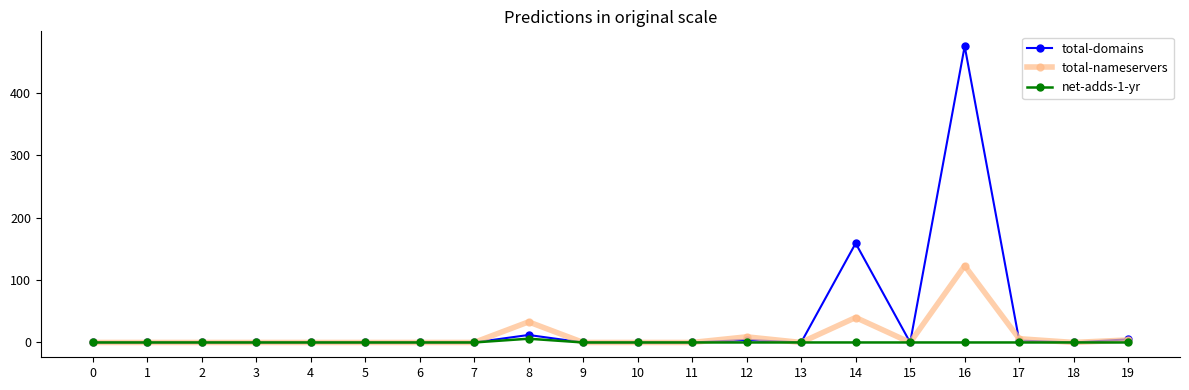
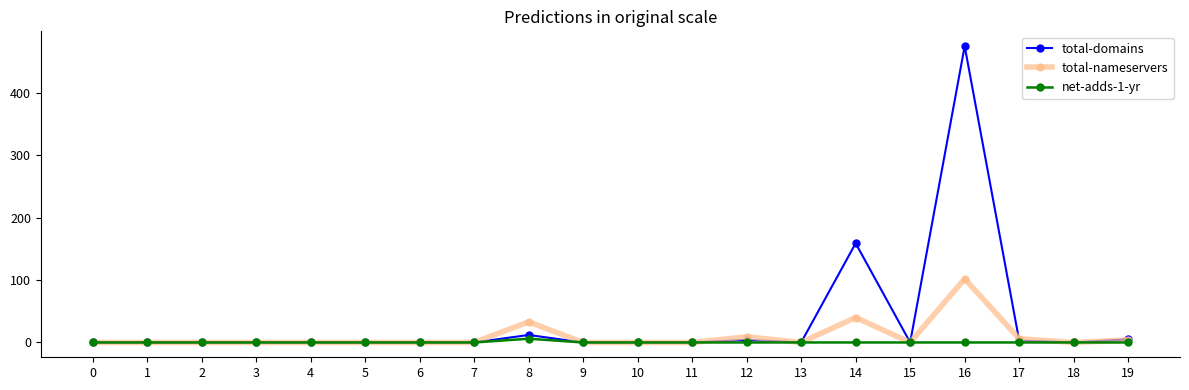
total-nameservers, 16: 120 -> 100
